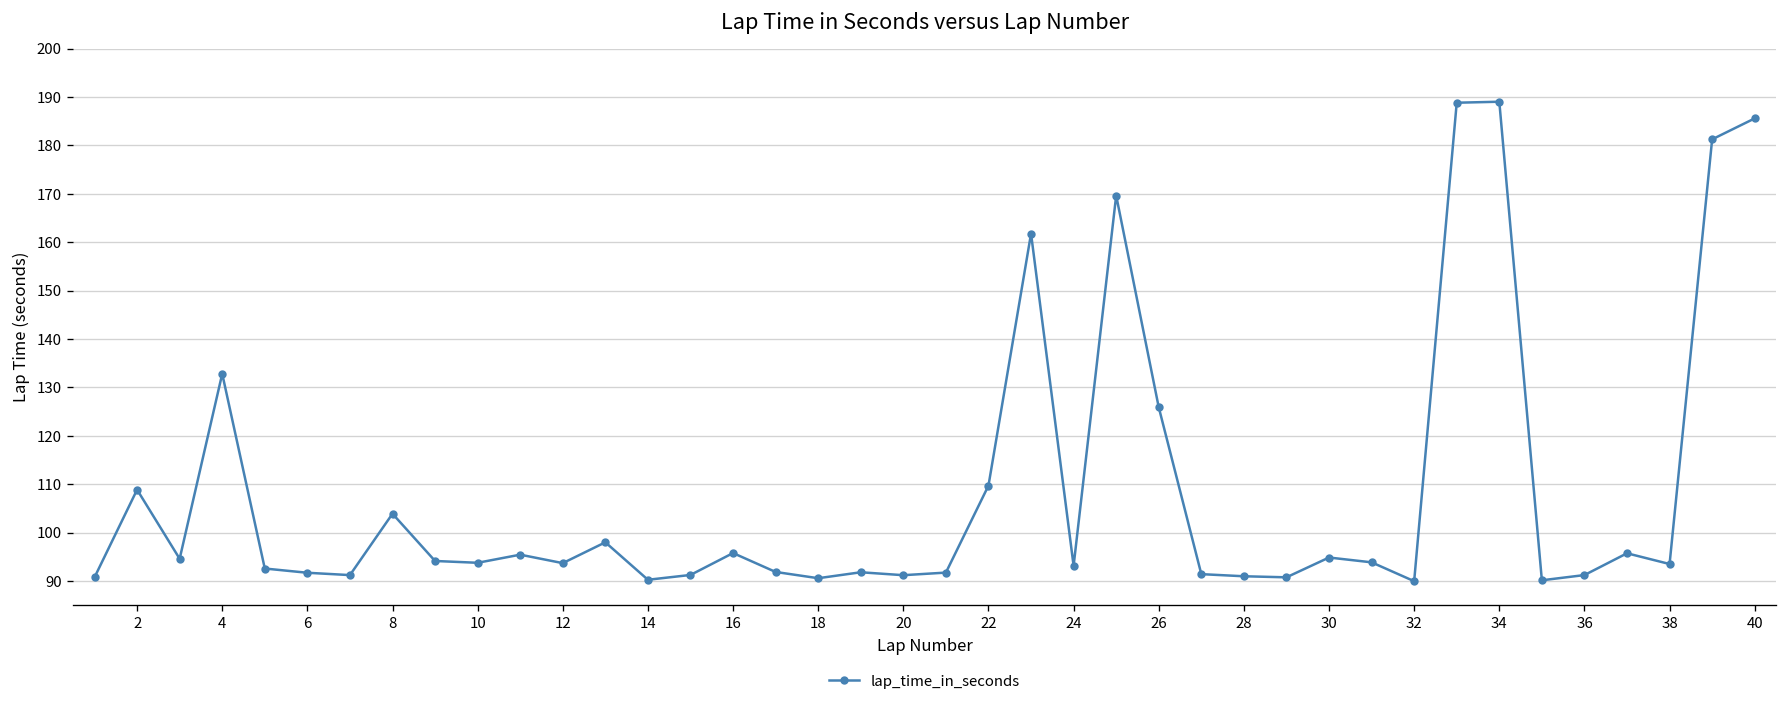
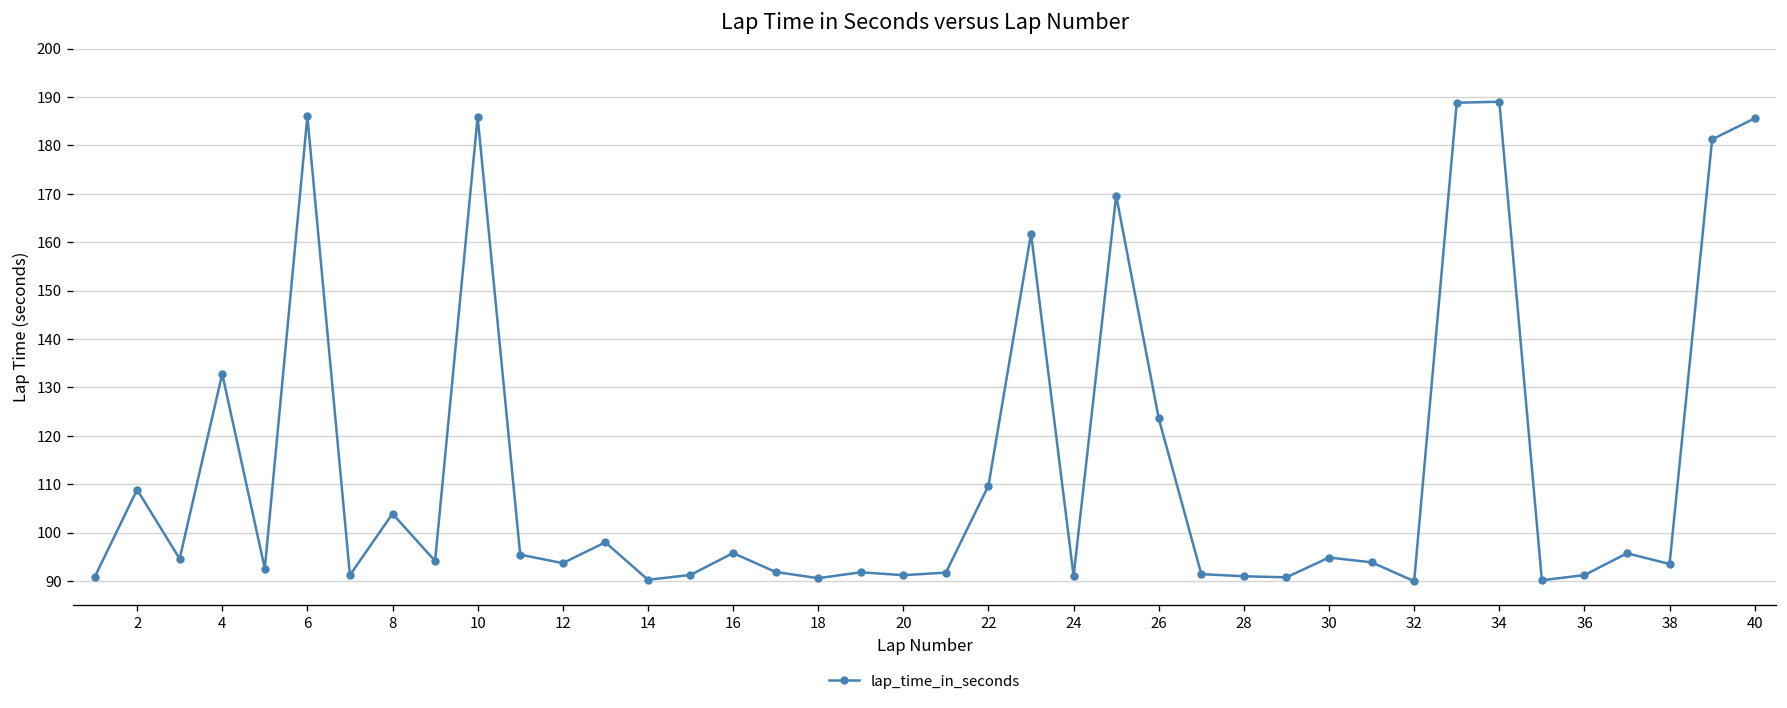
6: 92 -> 186
10: 94 -> 186
24: 93 -> 91
26: 126 -> 124
